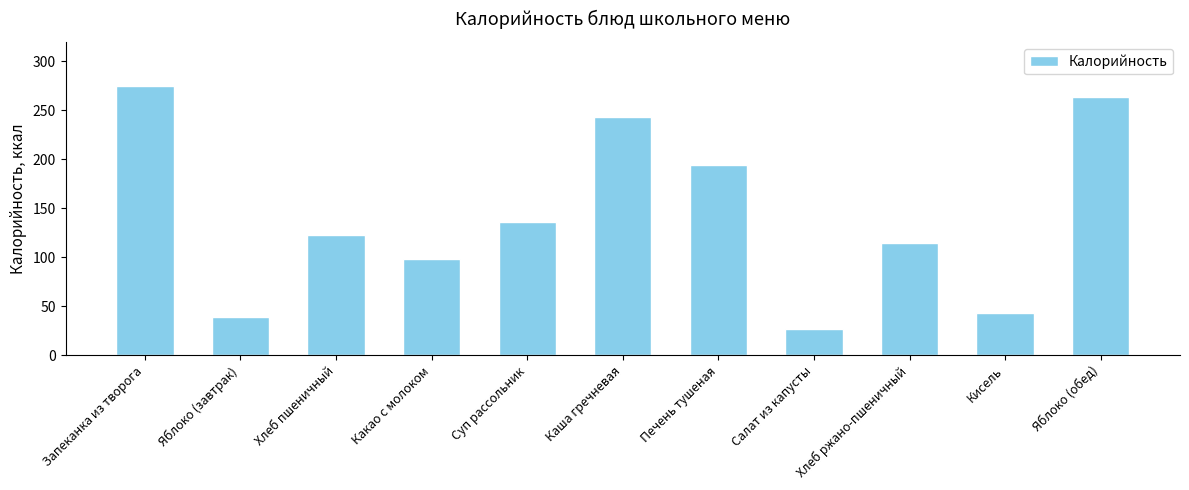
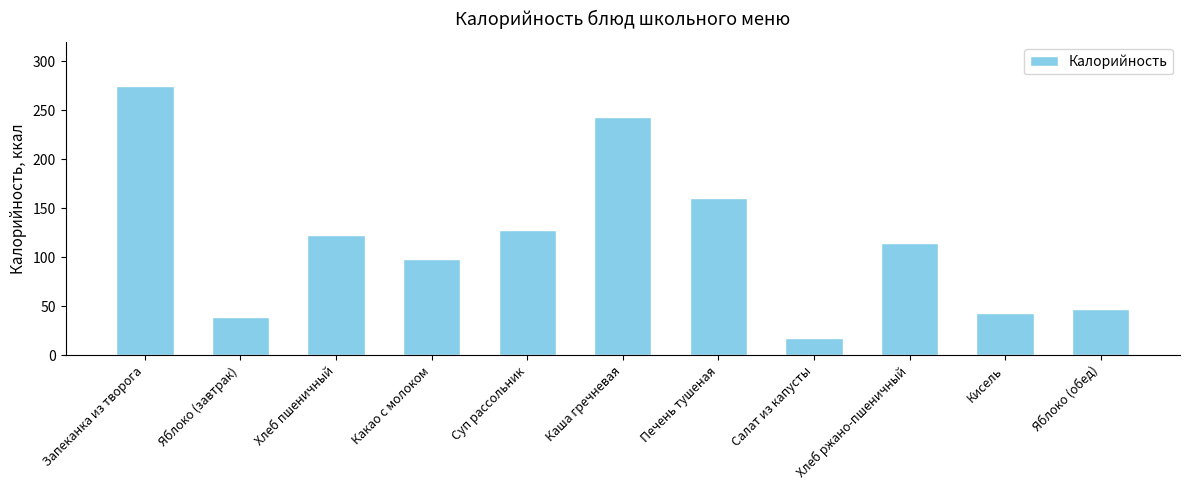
Суп рассольник: 140 -> 130
Печень тушеная: 190 -> 160
Салат из капусты: 30 -> 20
Яблоко (обед): 260 -> 50
